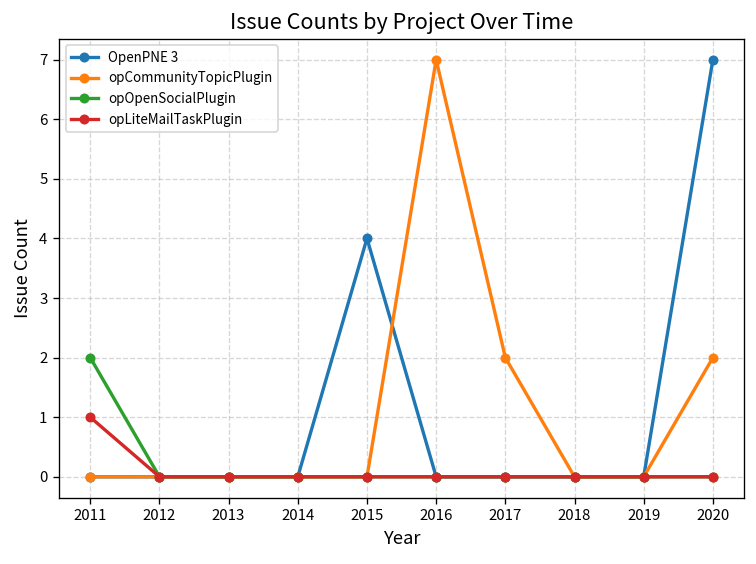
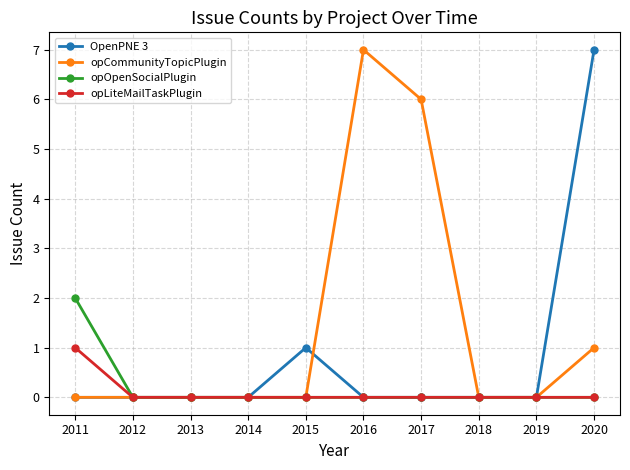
OpenPNE 3, 2015: 4 -> 1
opCommunityTopicPlugin, 2017: 2 -> 6
opCommunityTopicPlugin, 2020: 2 -> 1
